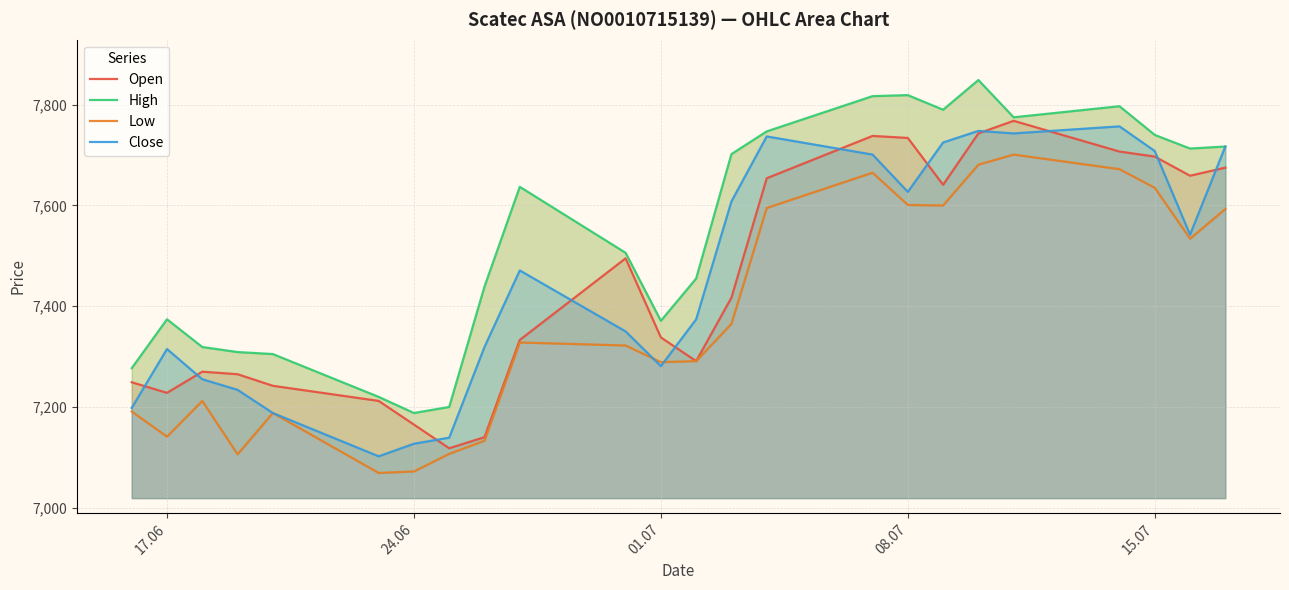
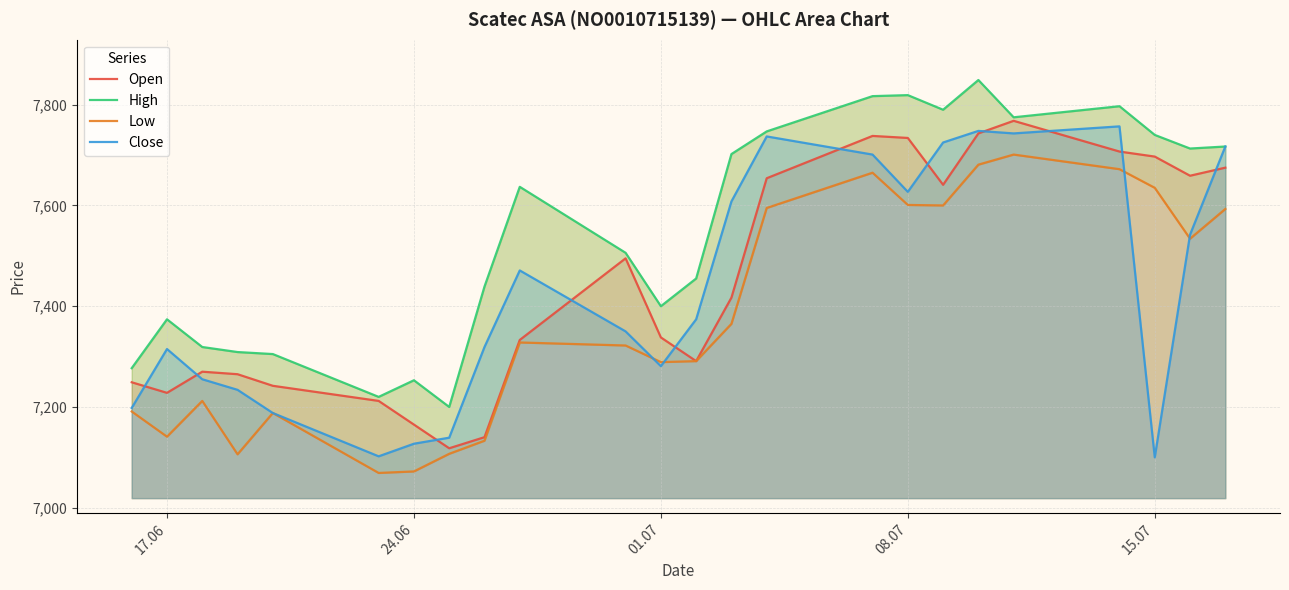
High, 24.06: 7,190 -> 7,250
High, 01.07: 7,370 -> 7,400
Close, 15.07: 7,710 -> 7,100
